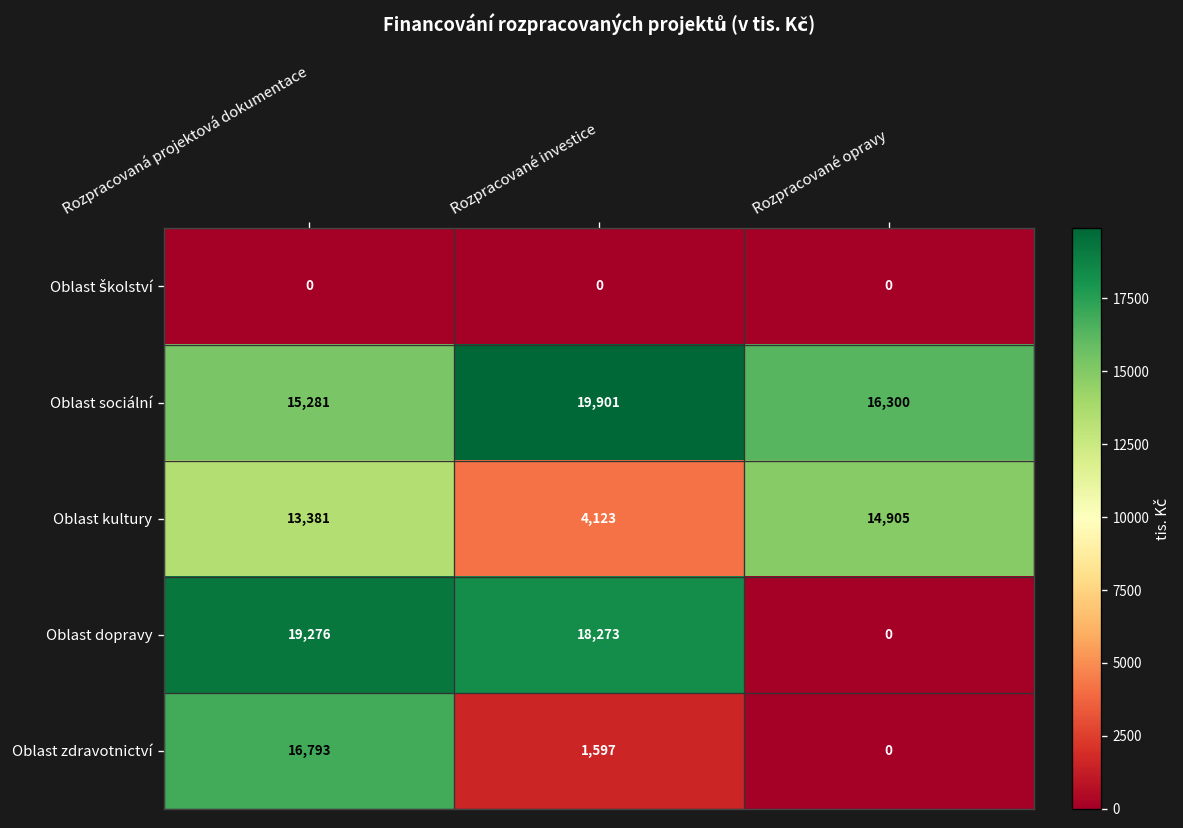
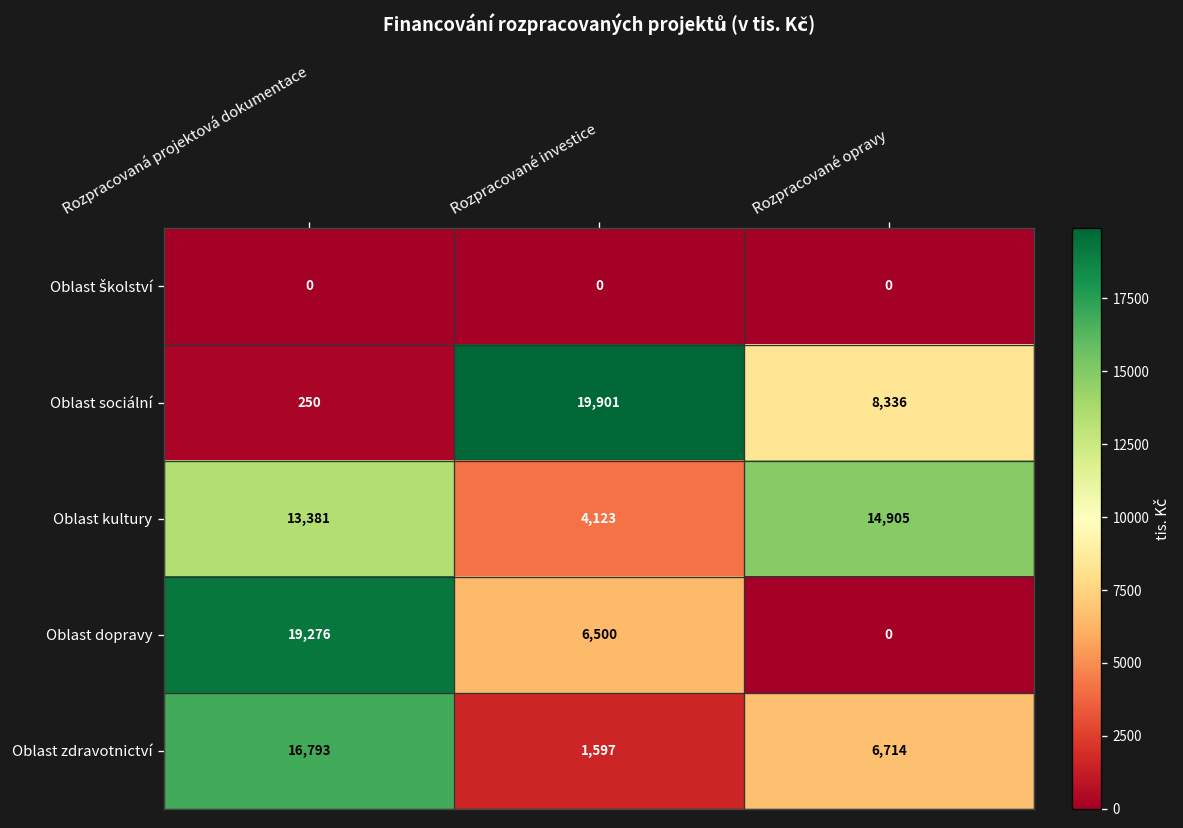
Oblast sociální, Rozpracovaná projektová dokumentace: 15,281 -> 250
Oblast sociální, Rozpracované opravy: 16,300 -> 8,336
Oblast dopravy, Rozpracované investice: 18,273 -> 6,500
Oblast zdravotnictví, Rozpracované opravy: 0 -> 6,714
